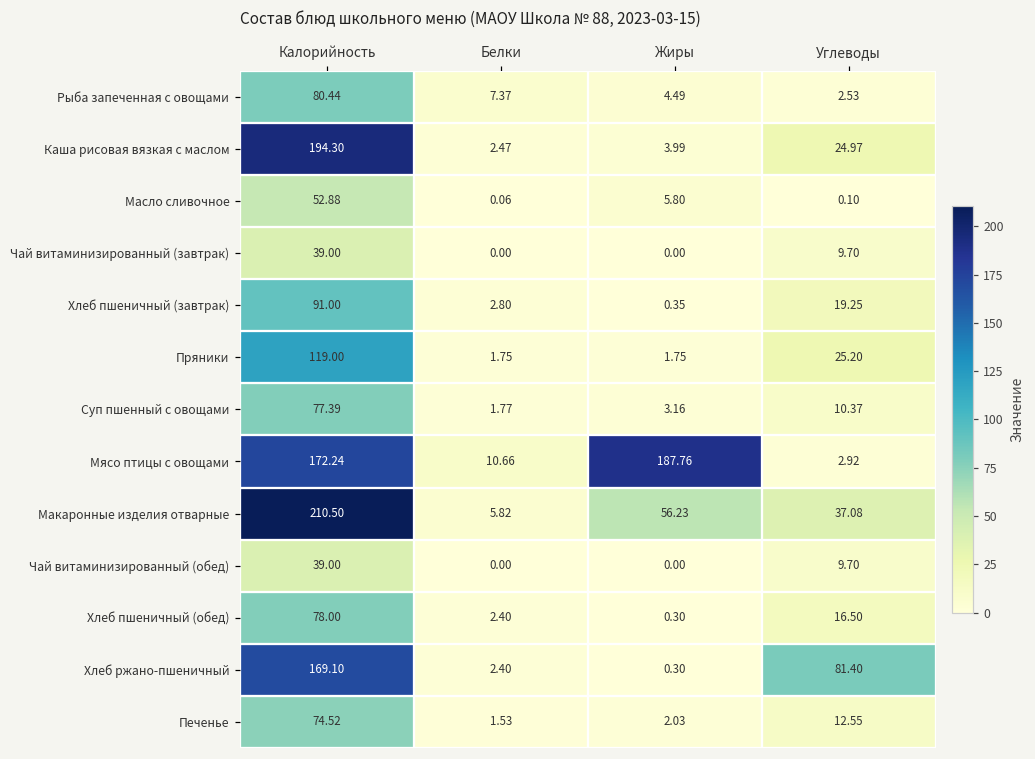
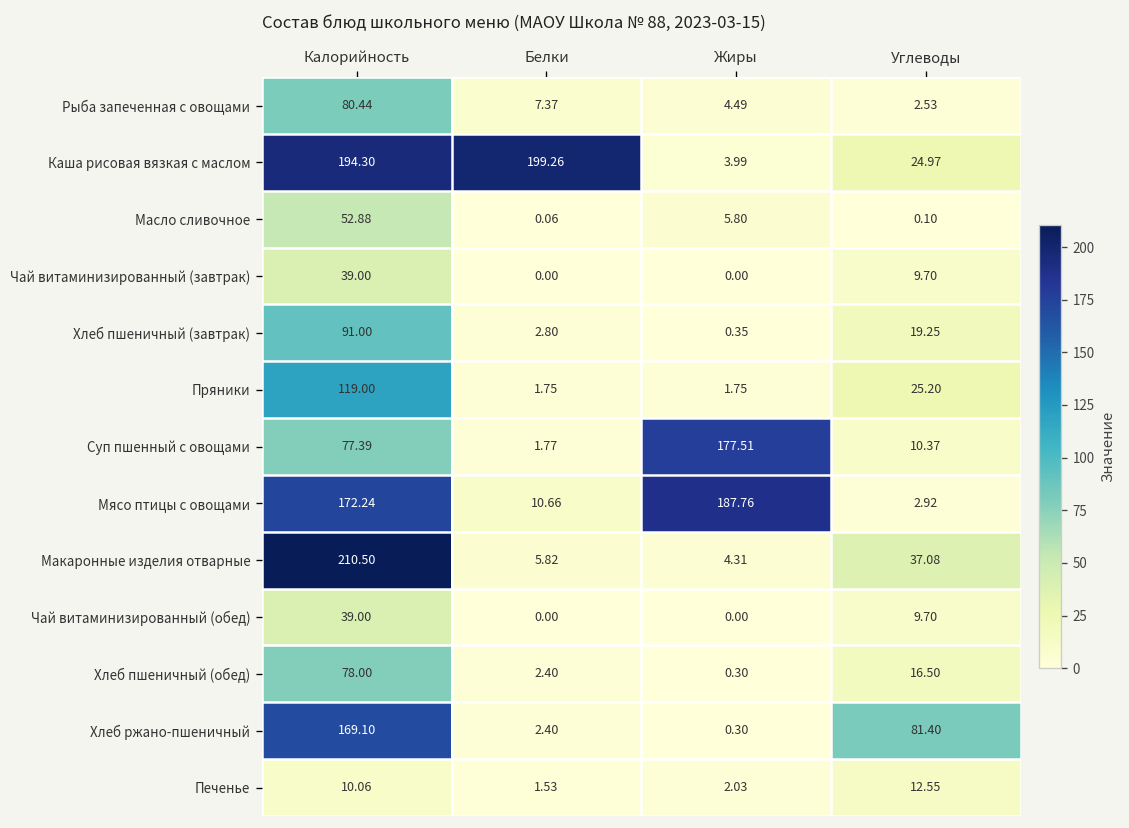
Каша рисовая вязкая с маслом, Белки: 2.47 -> 199.26
Суп пшенный с овощами, Жиры: 3.16 -> 177.51
Макаронные изделия отварные, Жиры: 56.23 -> 4.31
Печенье, Калорийность: 74.52 -> 10.06
